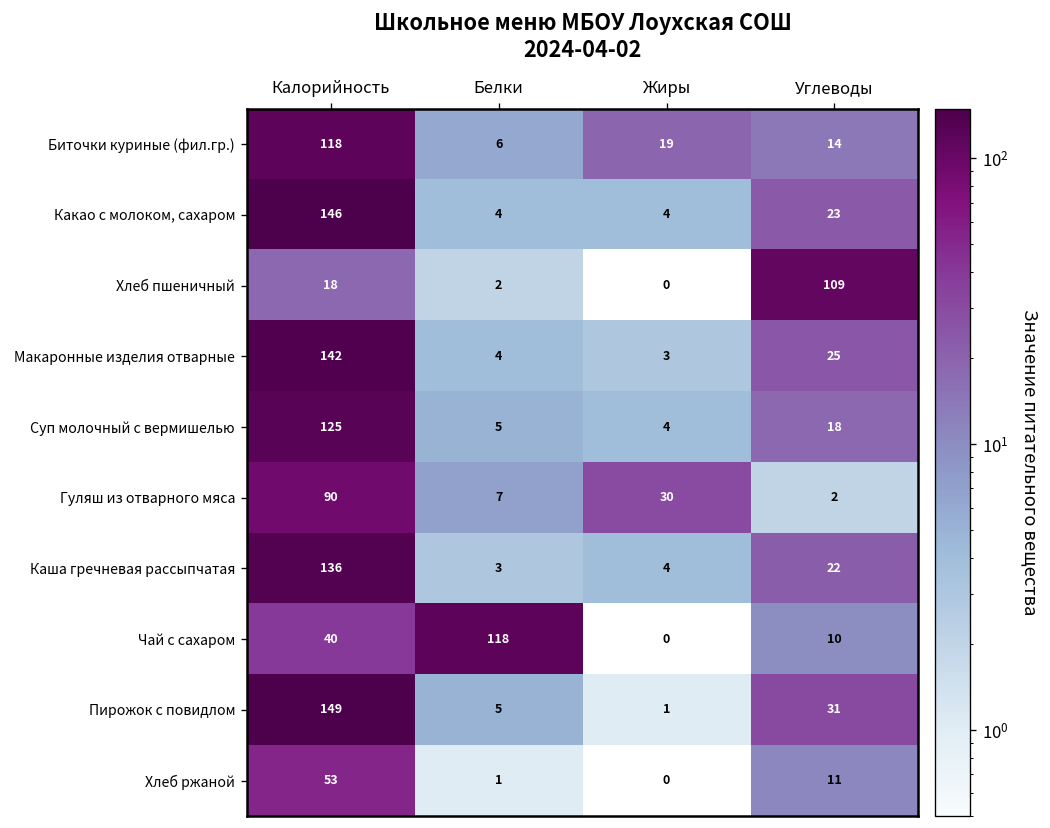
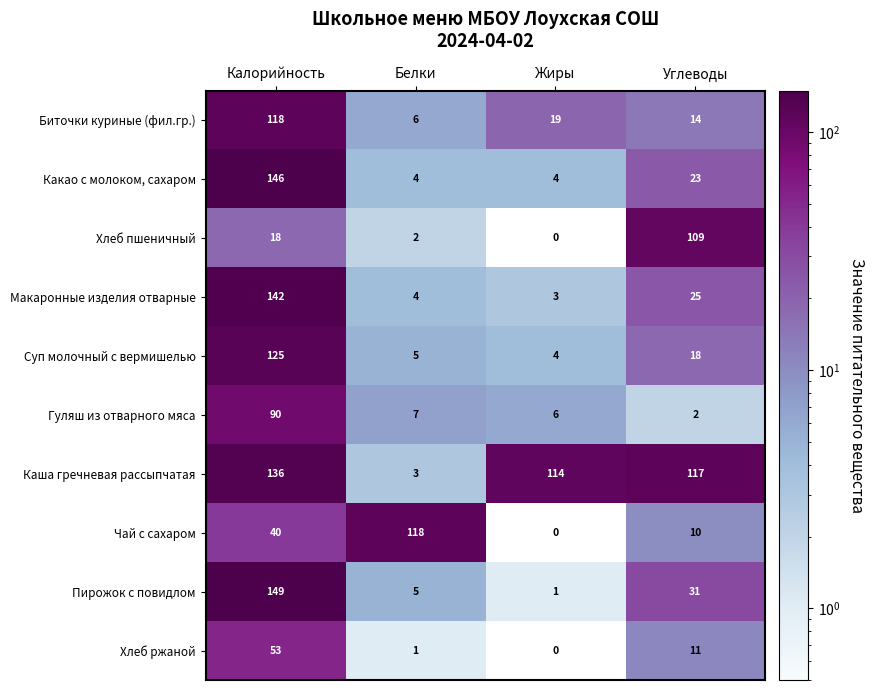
Гуляш из отварного мяса, Жиры: 30 -> 6
Каша гречневая рассыпчатая, Жиры: 4 -> 114
Каша гречневая рассыпчатая, Углеводы: 22 -> 117
